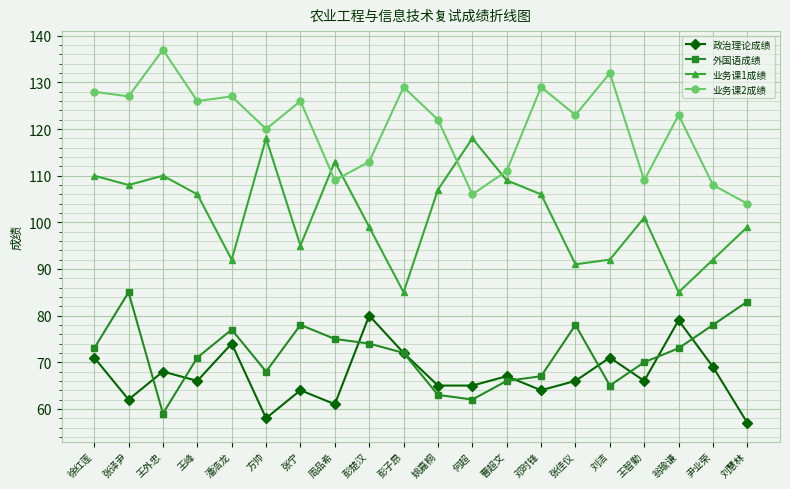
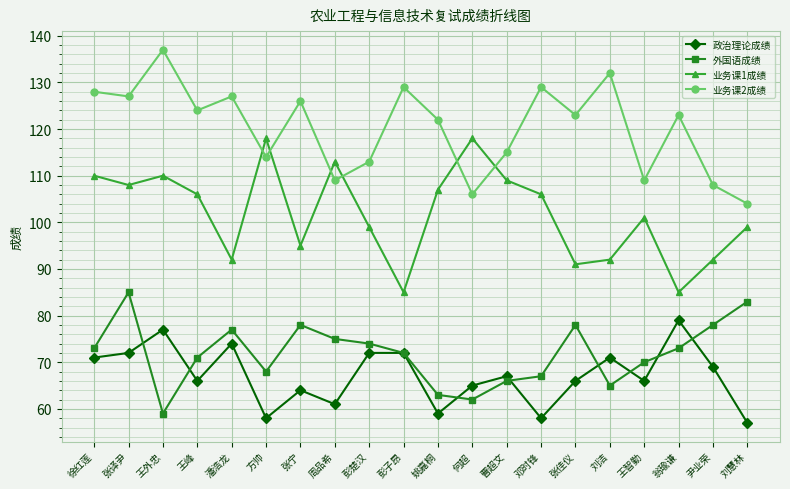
政治理论成绩, 张译尹: 62 -> 72
政治理论成绩, 王外忠: 68 -> 77
业务课2成绩, 王峰: 126 -> 124
业务课2成绩, 方帅: 120 -> 114
政治理论成绩, 彭楚汉: 80 -> 72
政治理论成绩, 姚嘉桐: 65 -> 59
业务课2成绩, 曹超文: 111 -> 115
政治理论成绩, 邓时锋: 64 -> 58
